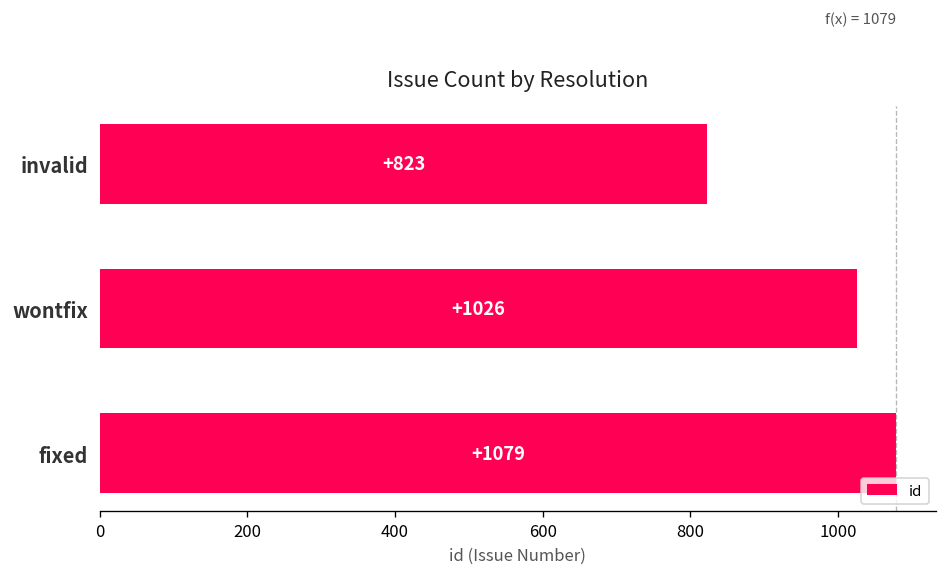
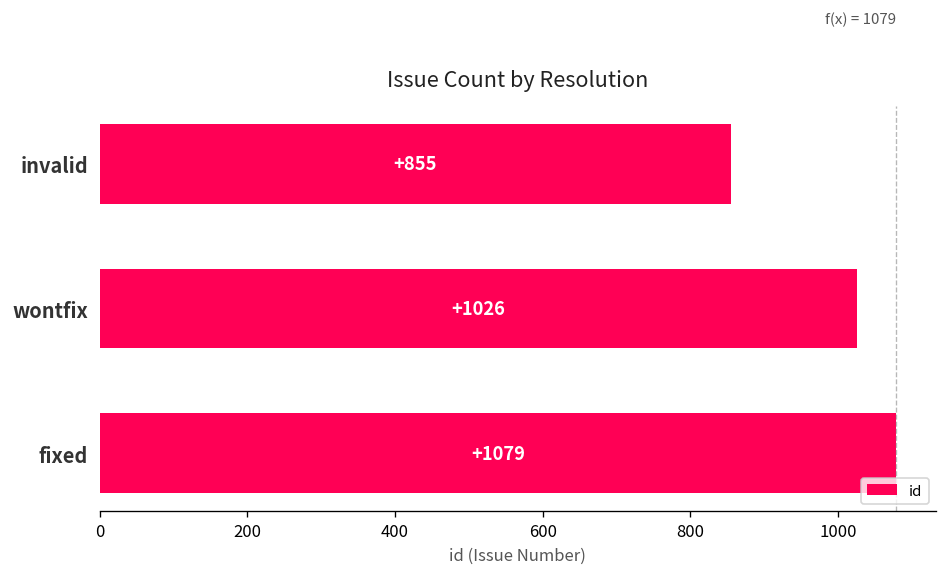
invalid: +823 -> +855
